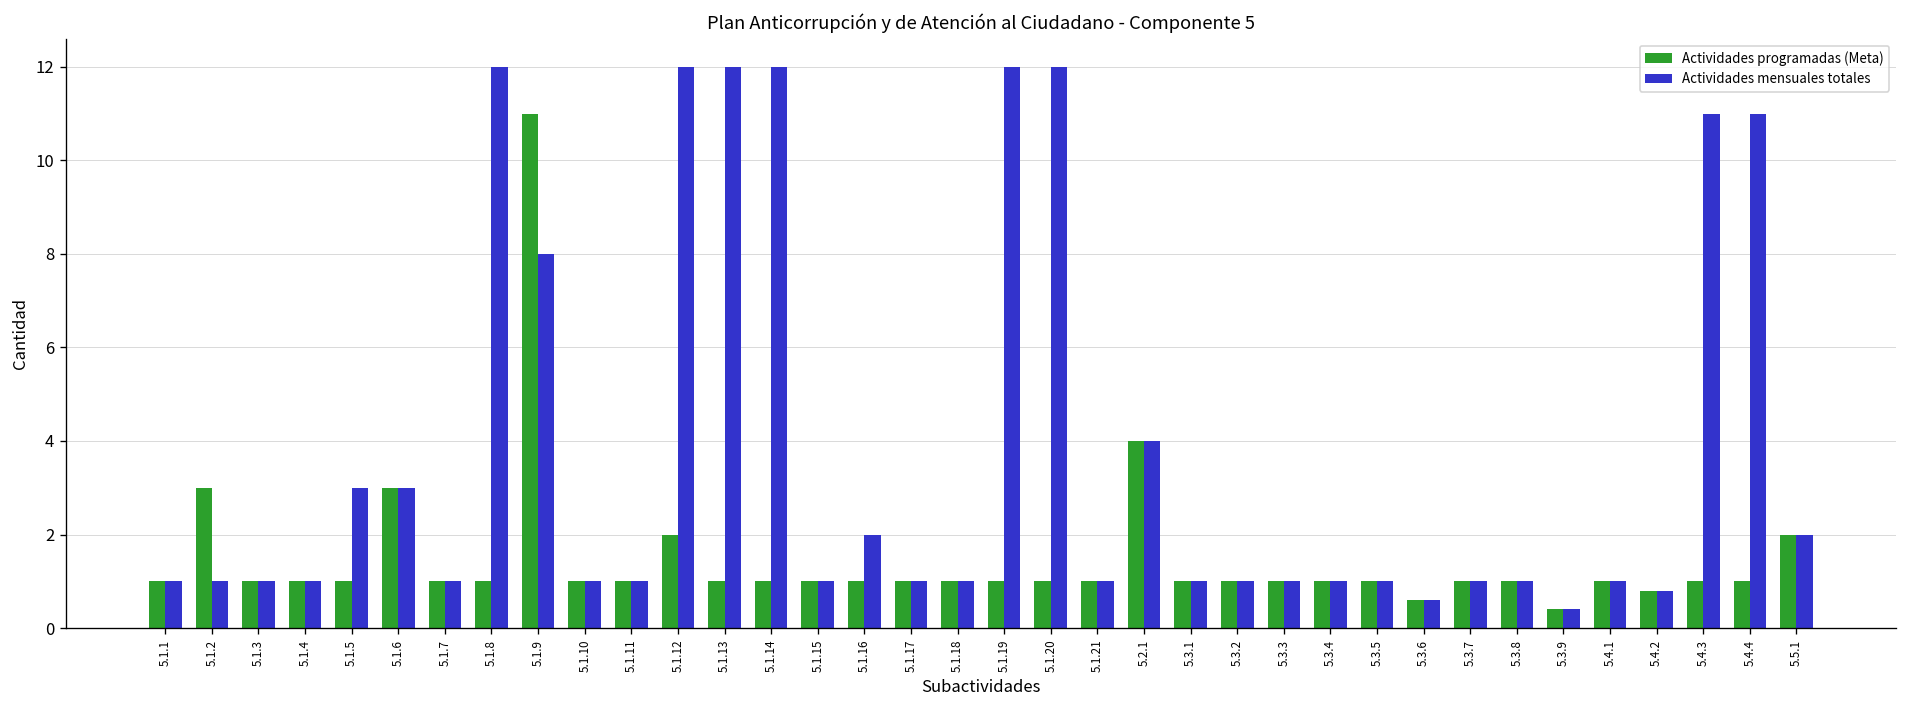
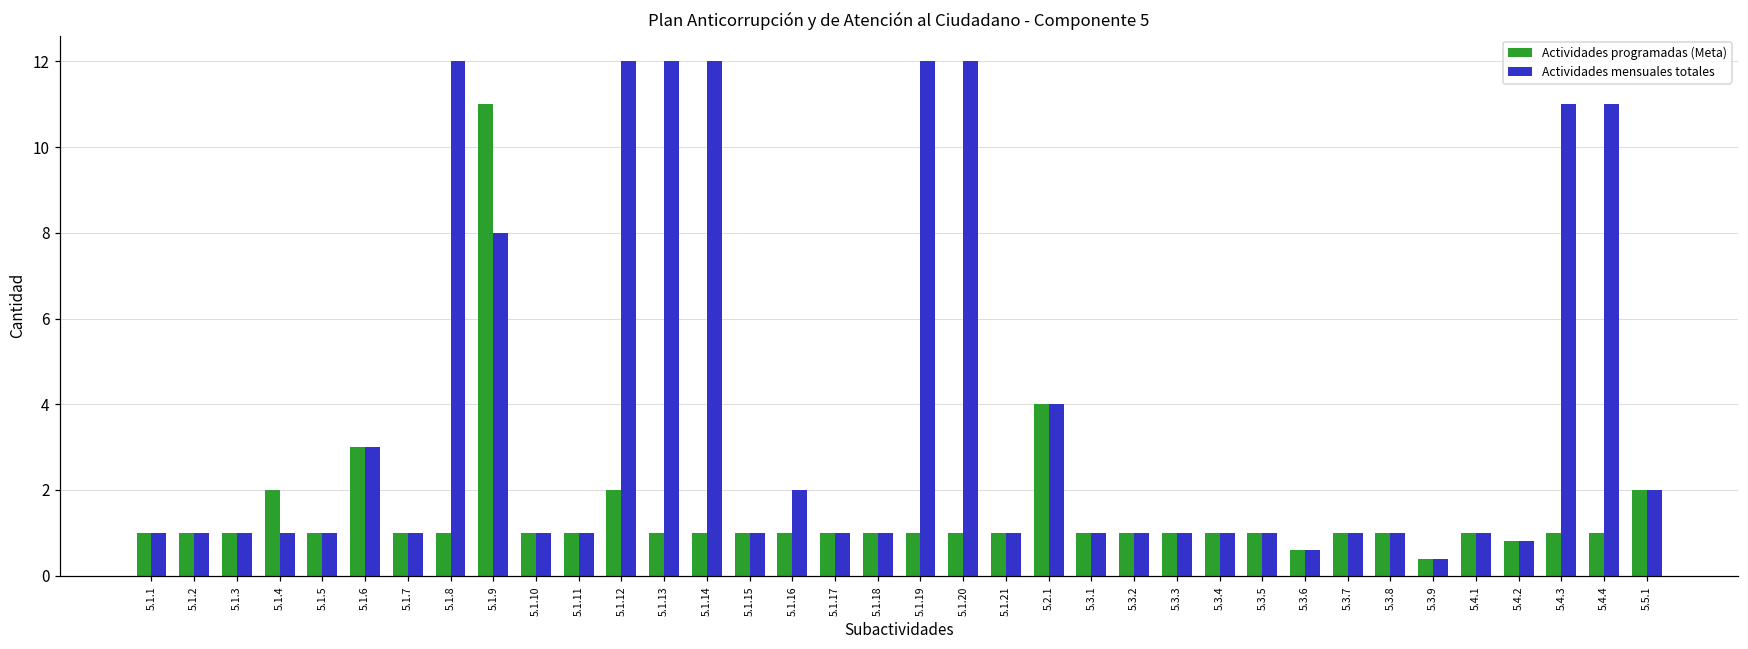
Actividades programadas (Meta), 5.1.2: 3 -> 1
Actividades programadas (Meta), 5.1.4: 1 -> 2
Actividades mensuales totales, 5.1.5: 3 -> 1
